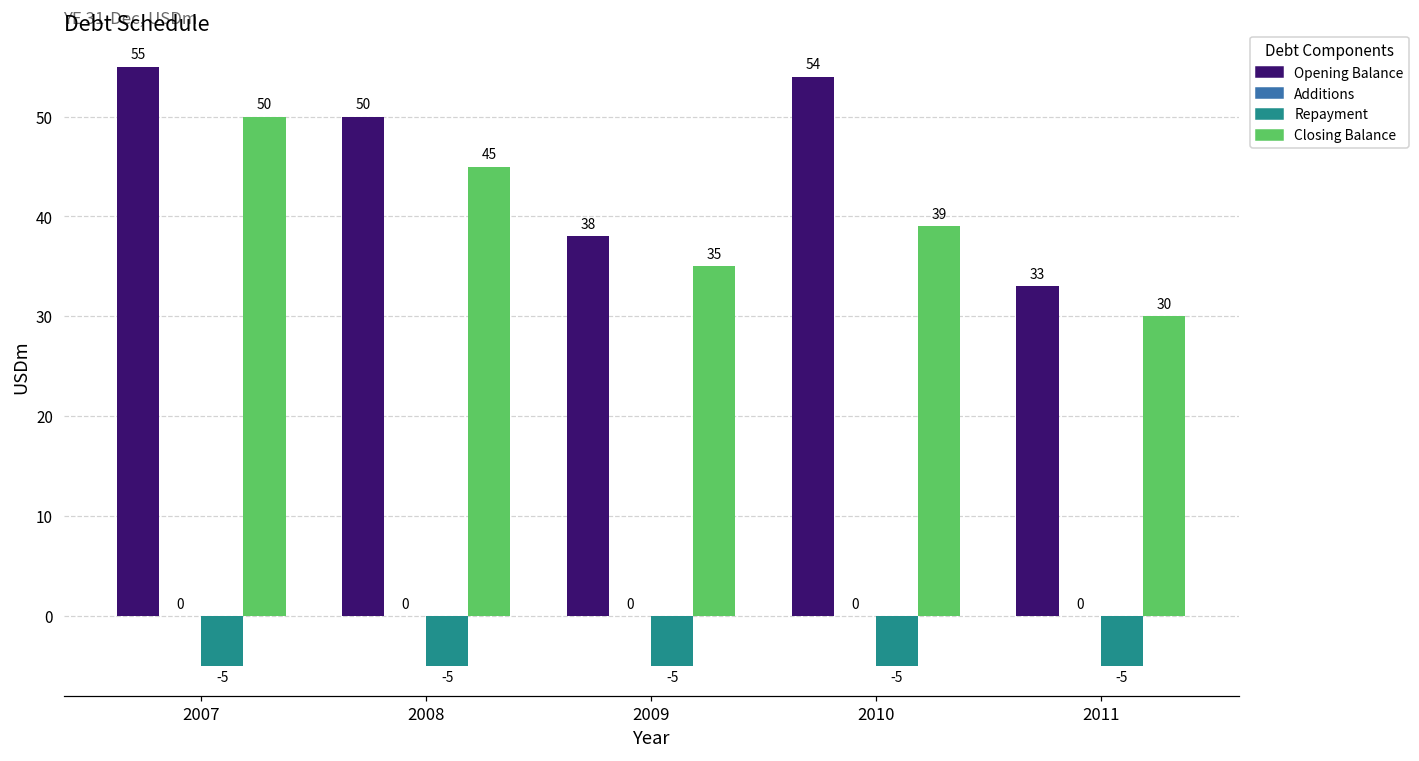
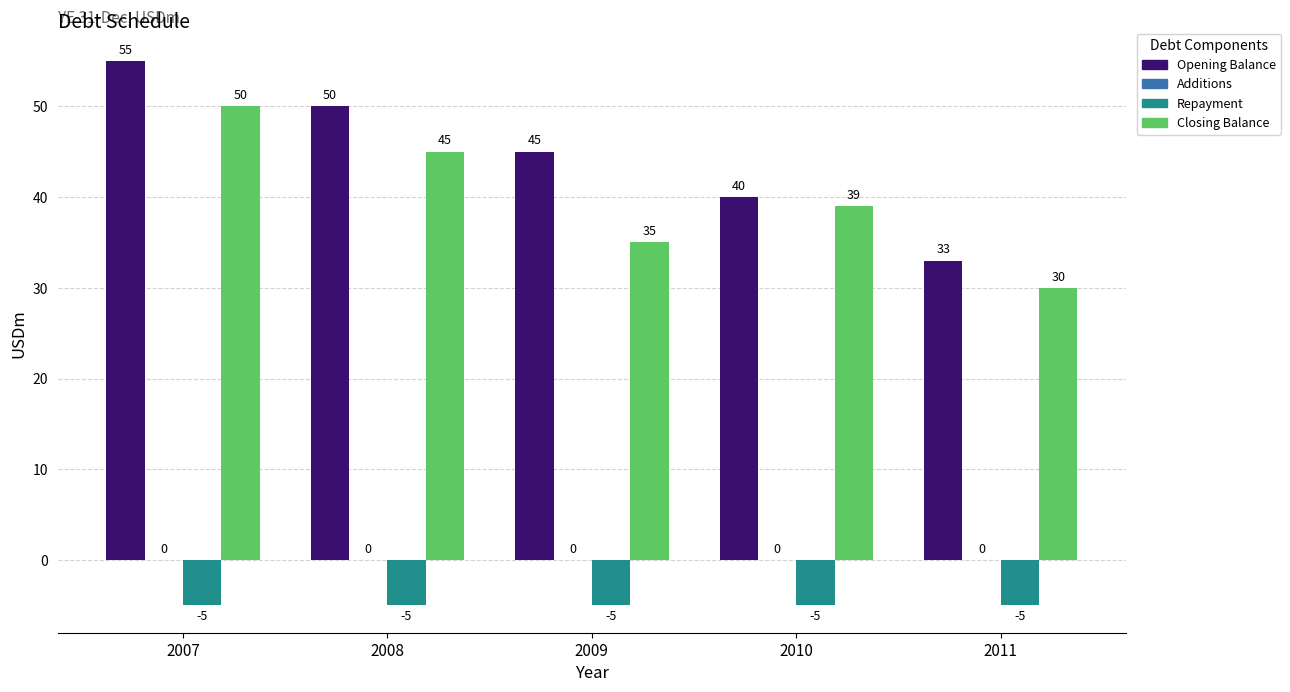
Opening Balance, 2009: 38 -> 45
Opening Balance, 2010: 54 -> 40
